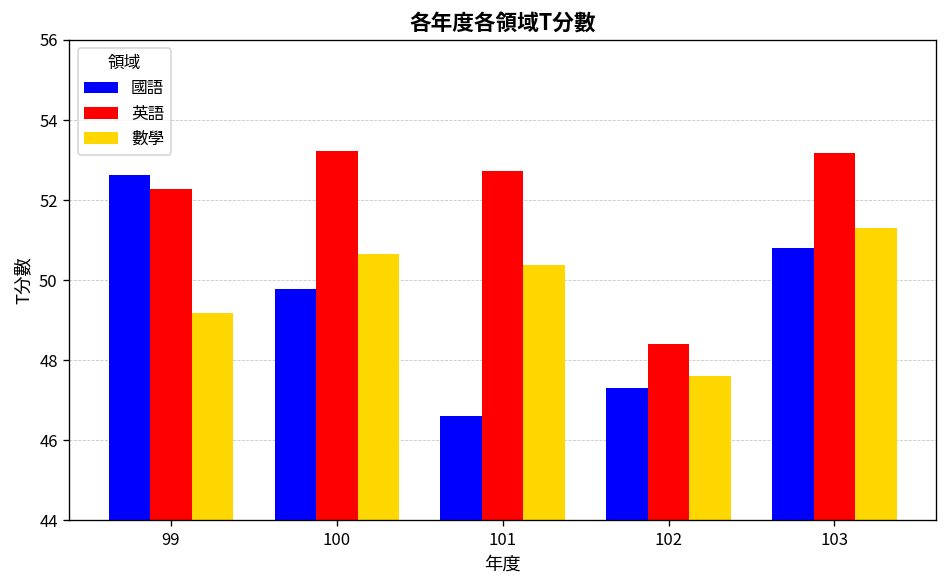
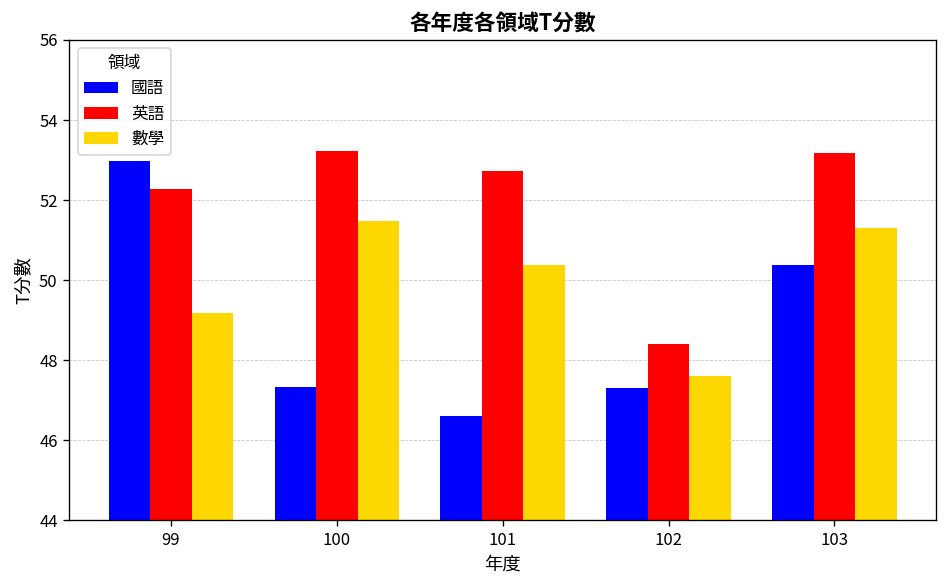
國語, 99: 52.6 -> 53.0
國語, 100: 49.8 -> 47.3
數學, 100: 50.6 -> 51.5
國語, 103: 50.8 -> 50.4
